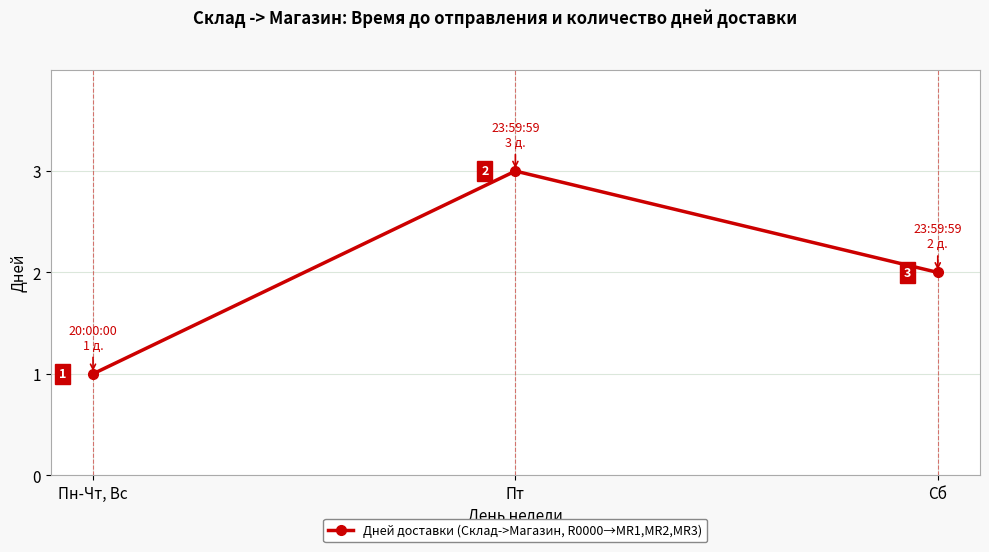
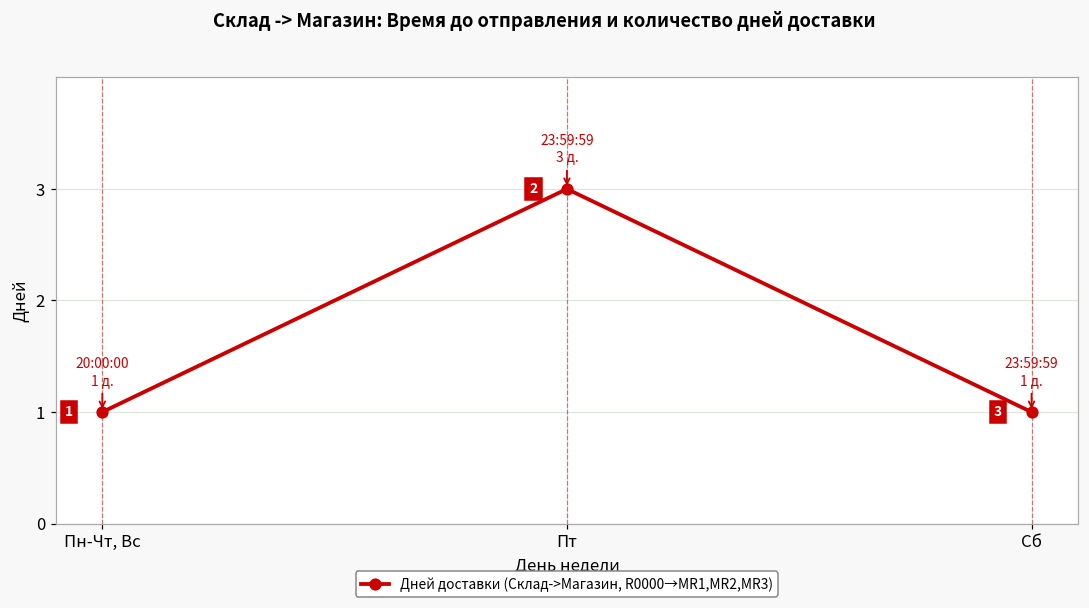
Сб: 2 -> 1
